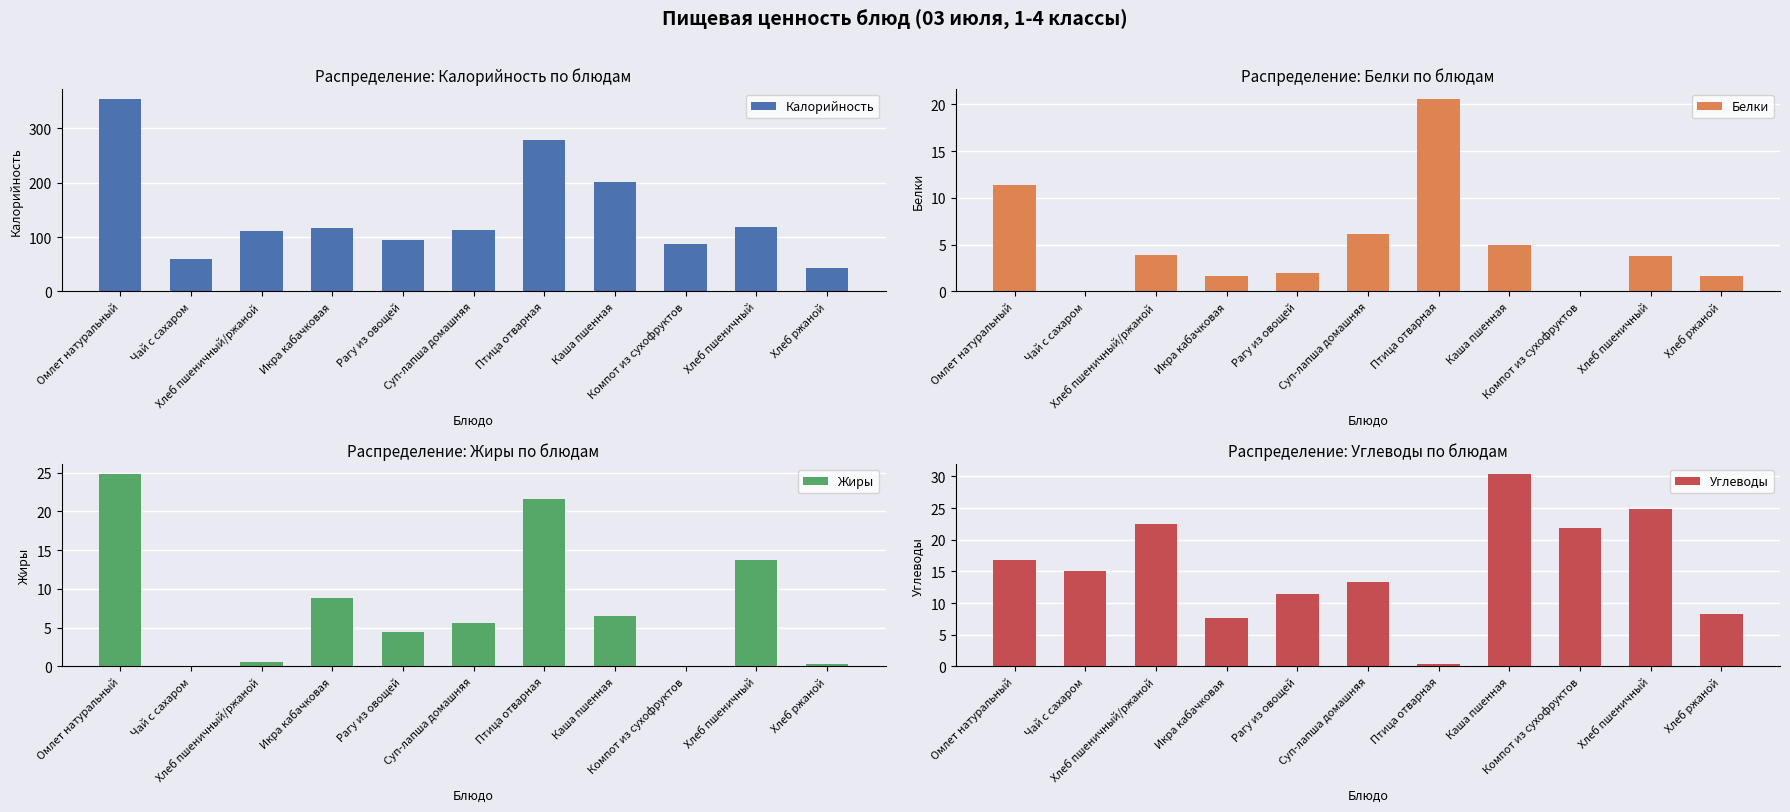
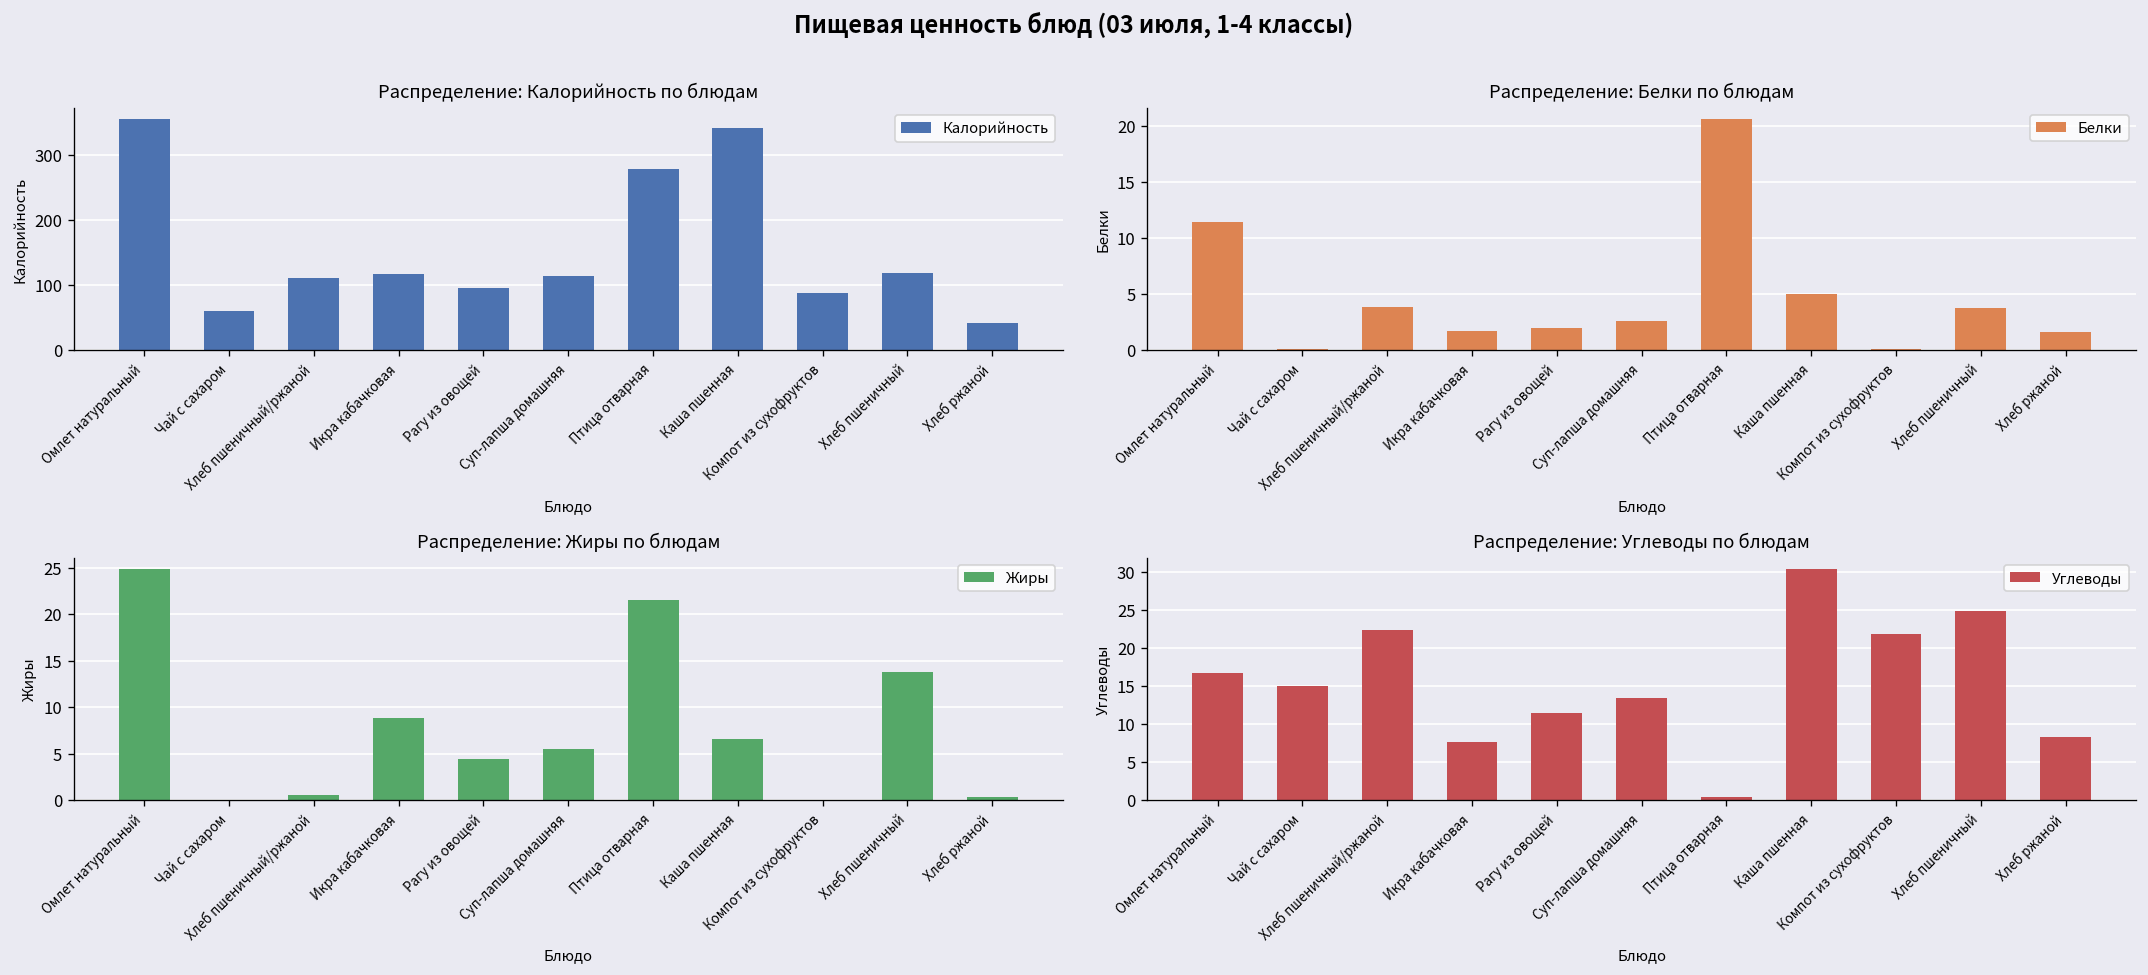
Распределение: Калорийность по блюдам, Каша пшенная: 200 -> 340
Распределение: Белки по блюдам, Суп-лапша домашняя: 6 -> 3
